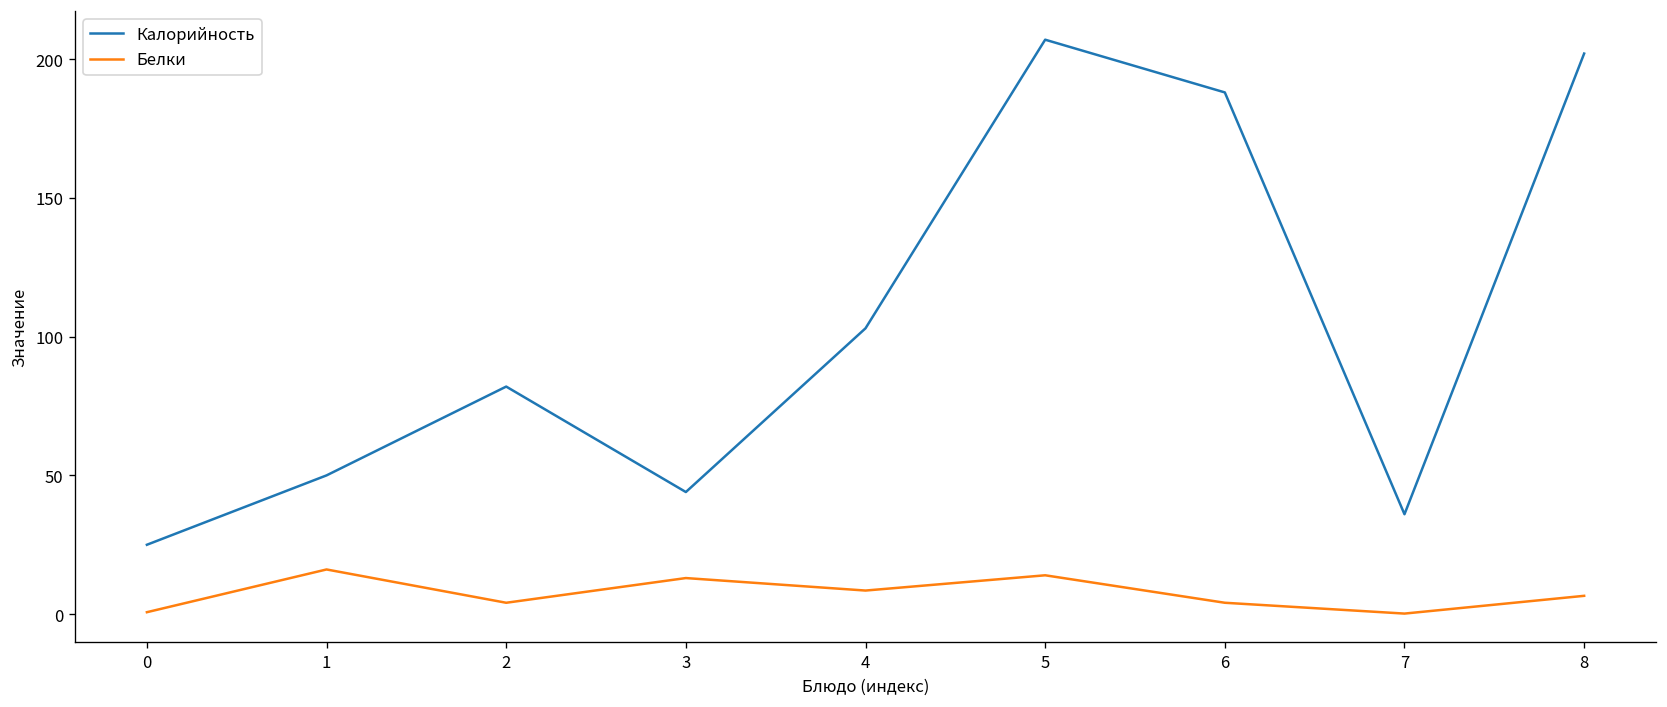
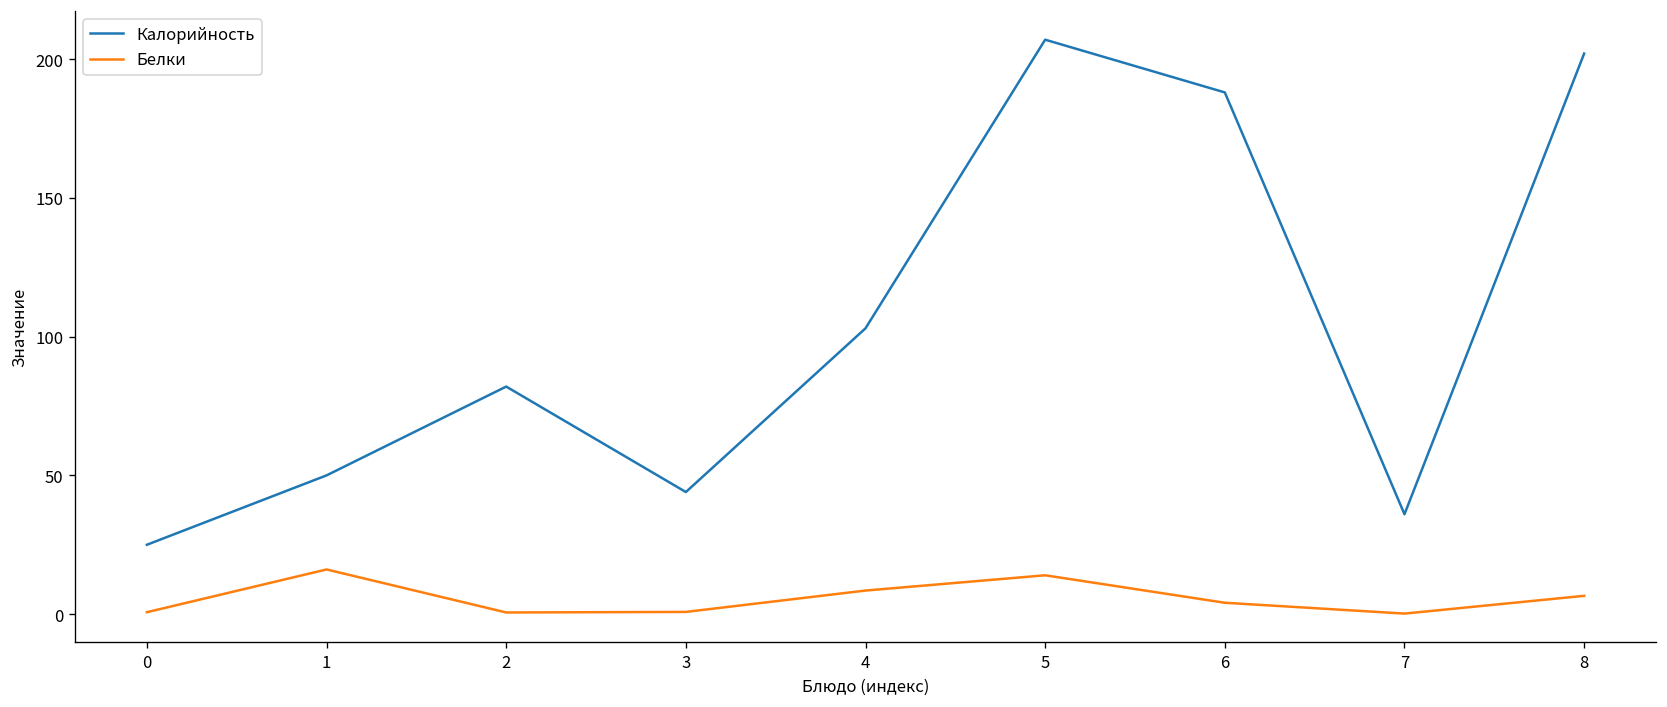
Белки, 2: 4 -> 1
Белки, 3: 13 -> 1
